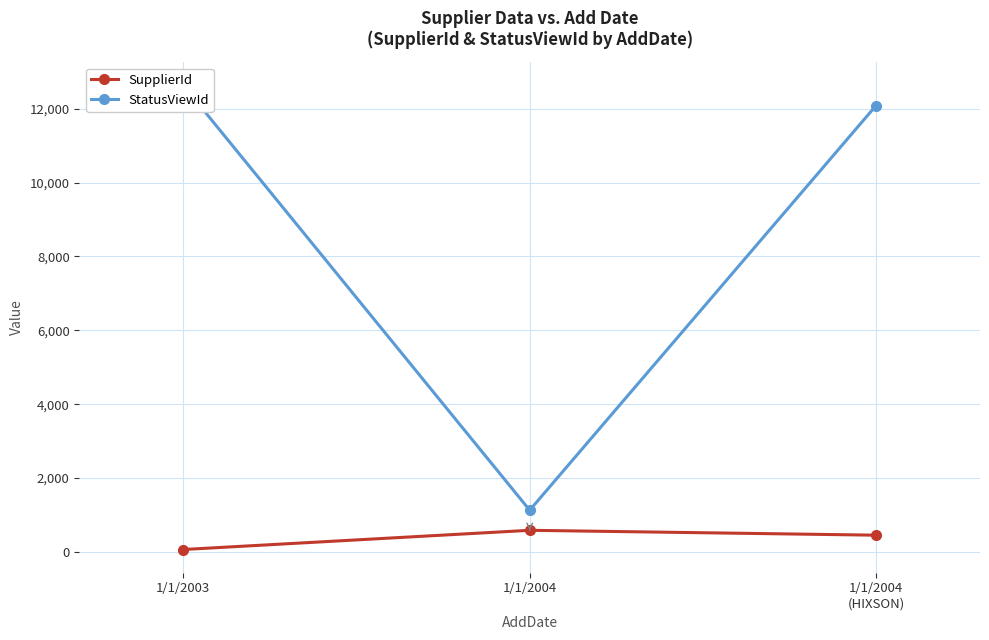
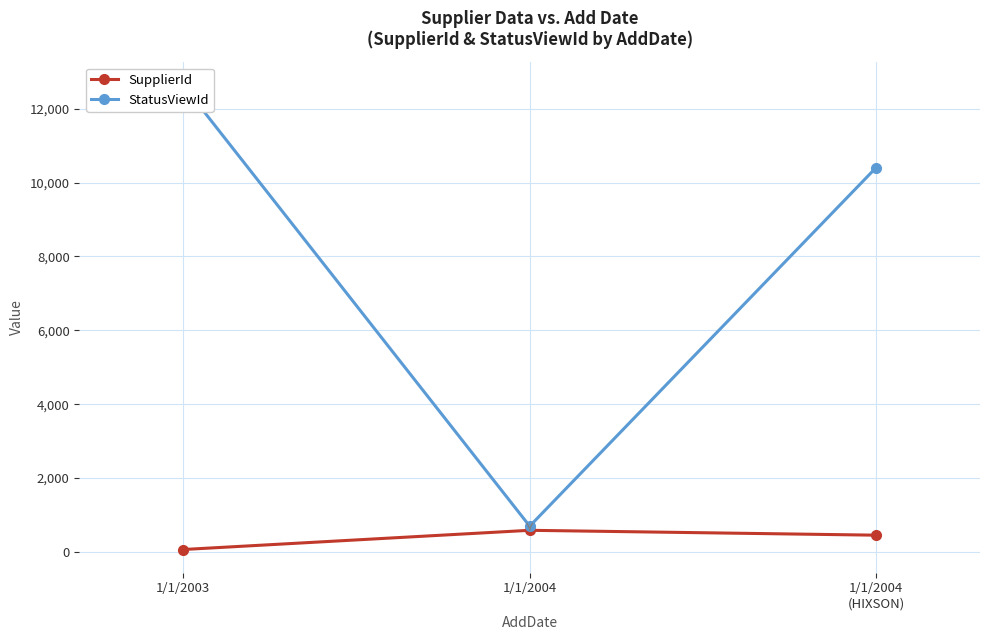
StatusViewId, 1/1/2004: 1,100 -> 700
StatusViewId, 1/1/2004 (HIXSON): 12,100 -> 10,400
